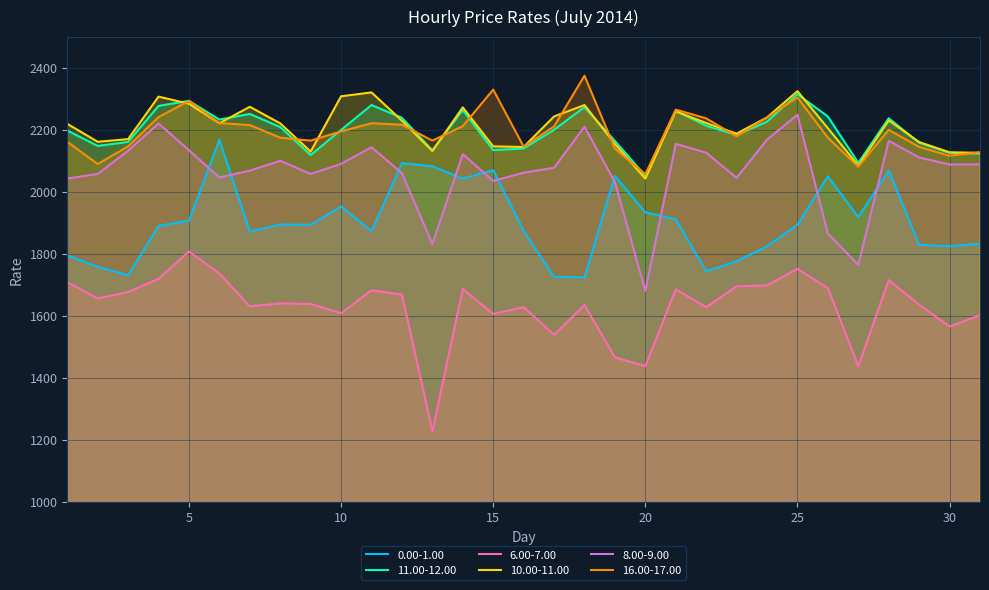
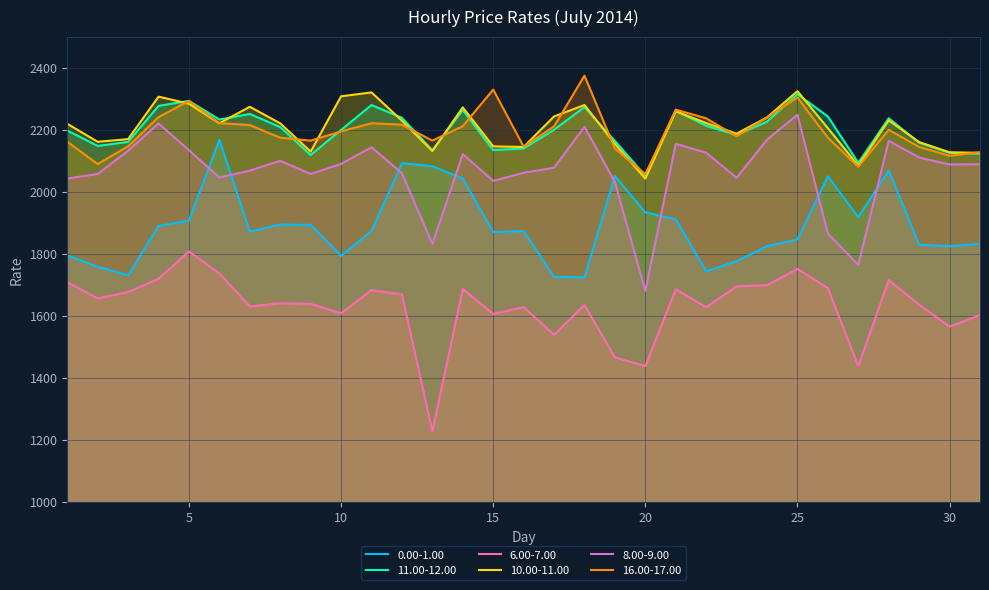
0.00-1.00, 10: 1950 -> 1790
0.00-1.00, 15: 2070 -> 1870
0.00-1.00, 25: 1890 -> 1850
